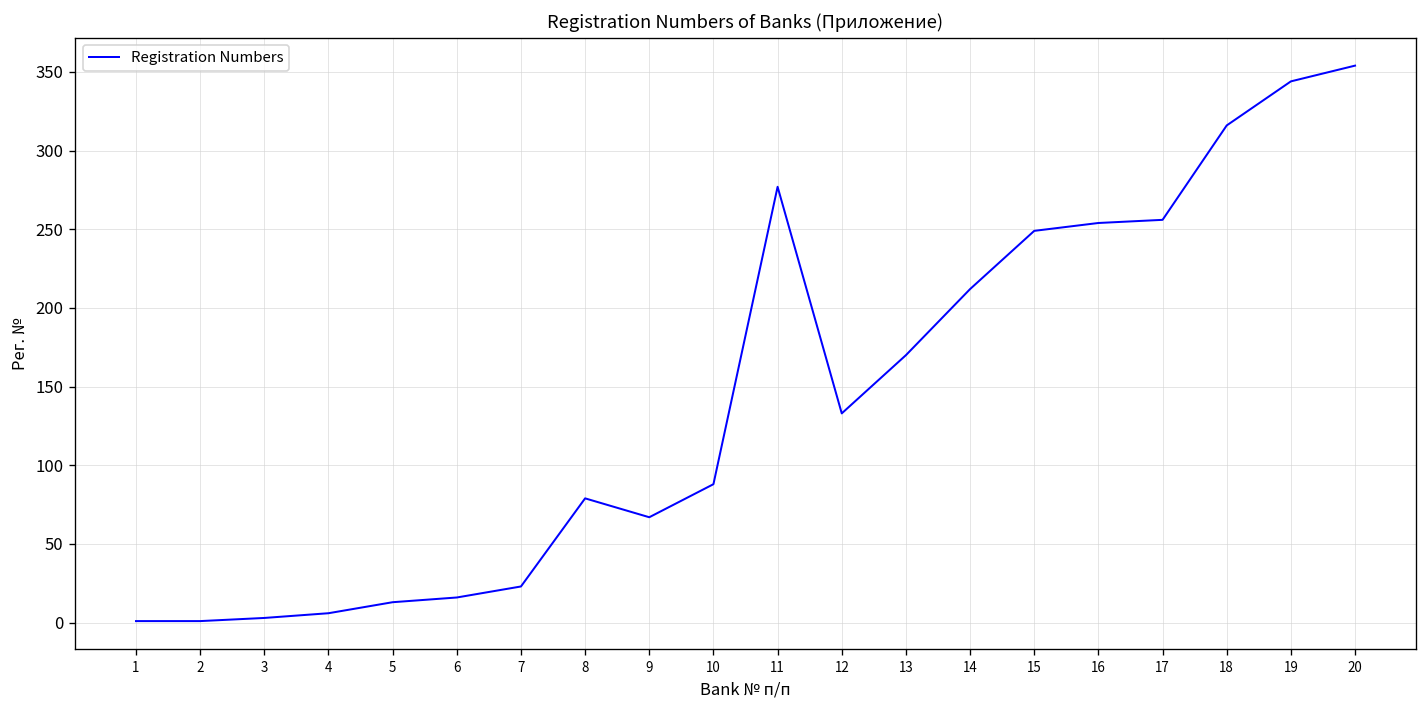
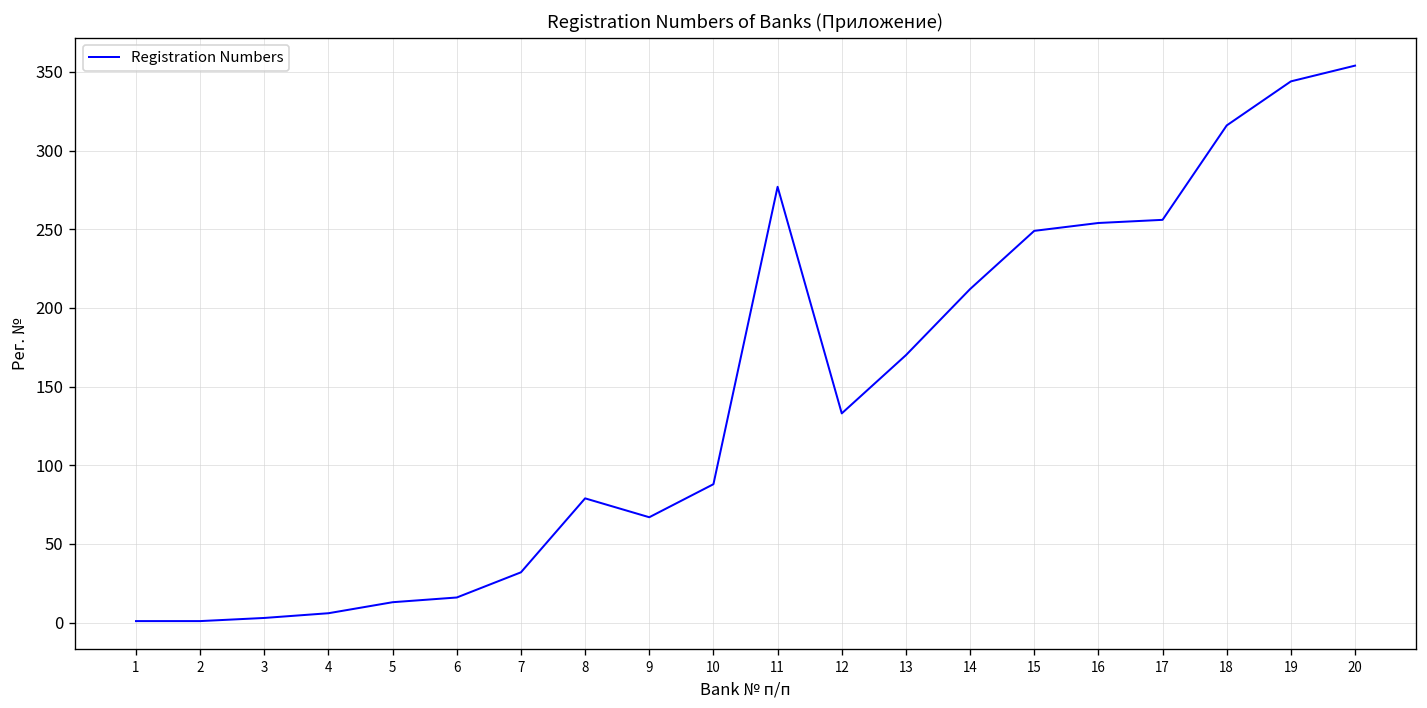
7: 23 -> 32
